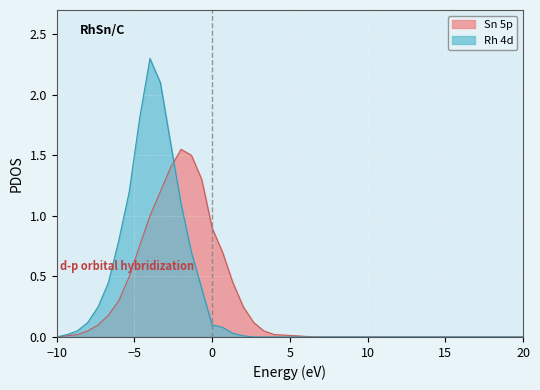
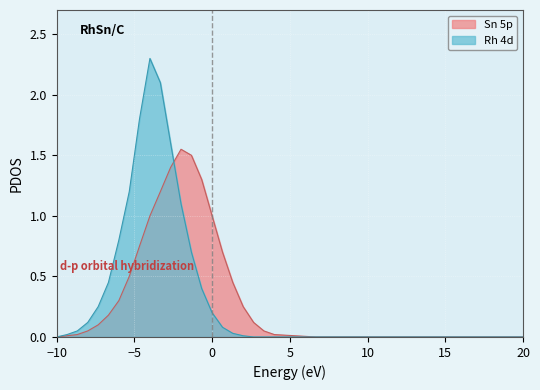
Sn 5p, 0: 0.9 -> 1.0
Rh 4d, 0: 0.1 -> 0.2
